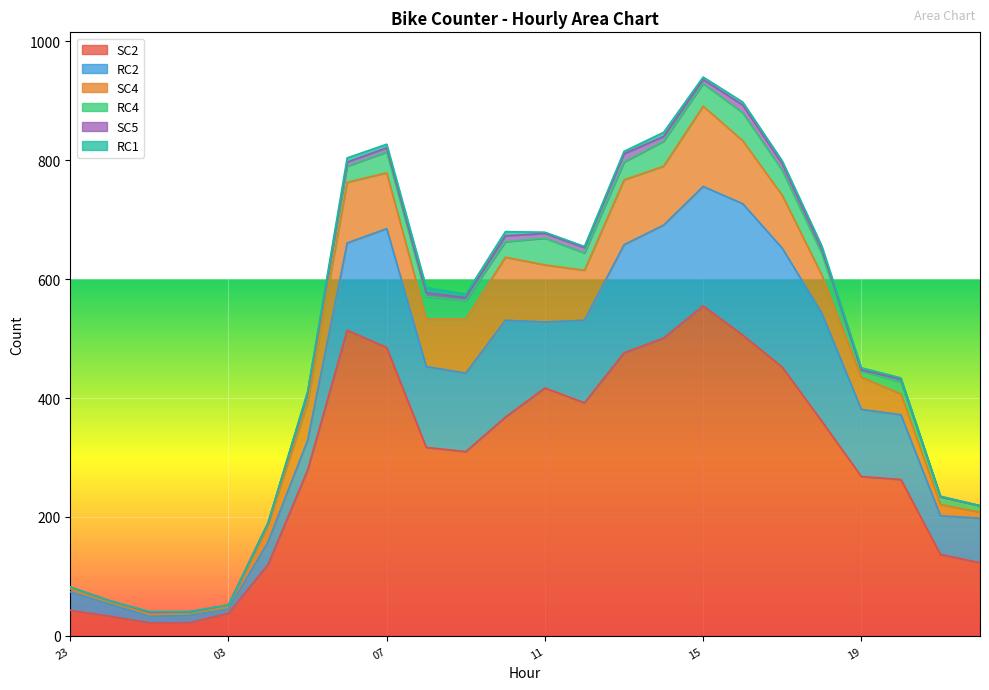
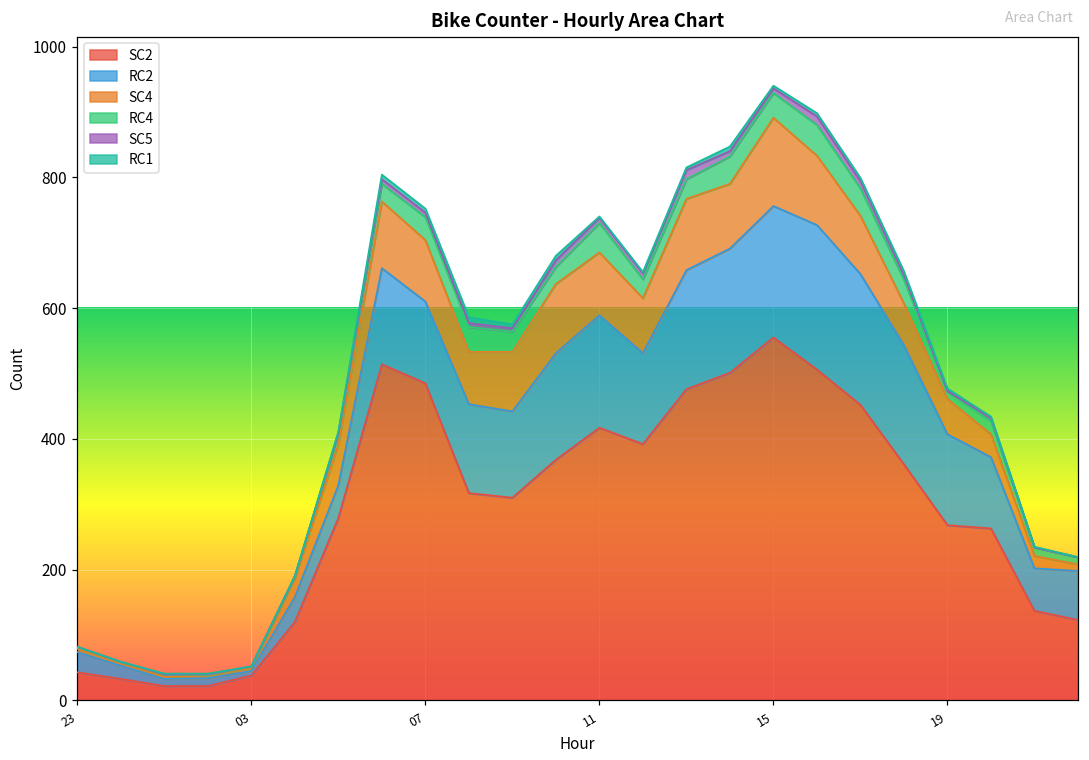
RC2, 07: 200 -> 130
RC2, 11: 110 -> 170
RC2, 19: 110 -> 140
